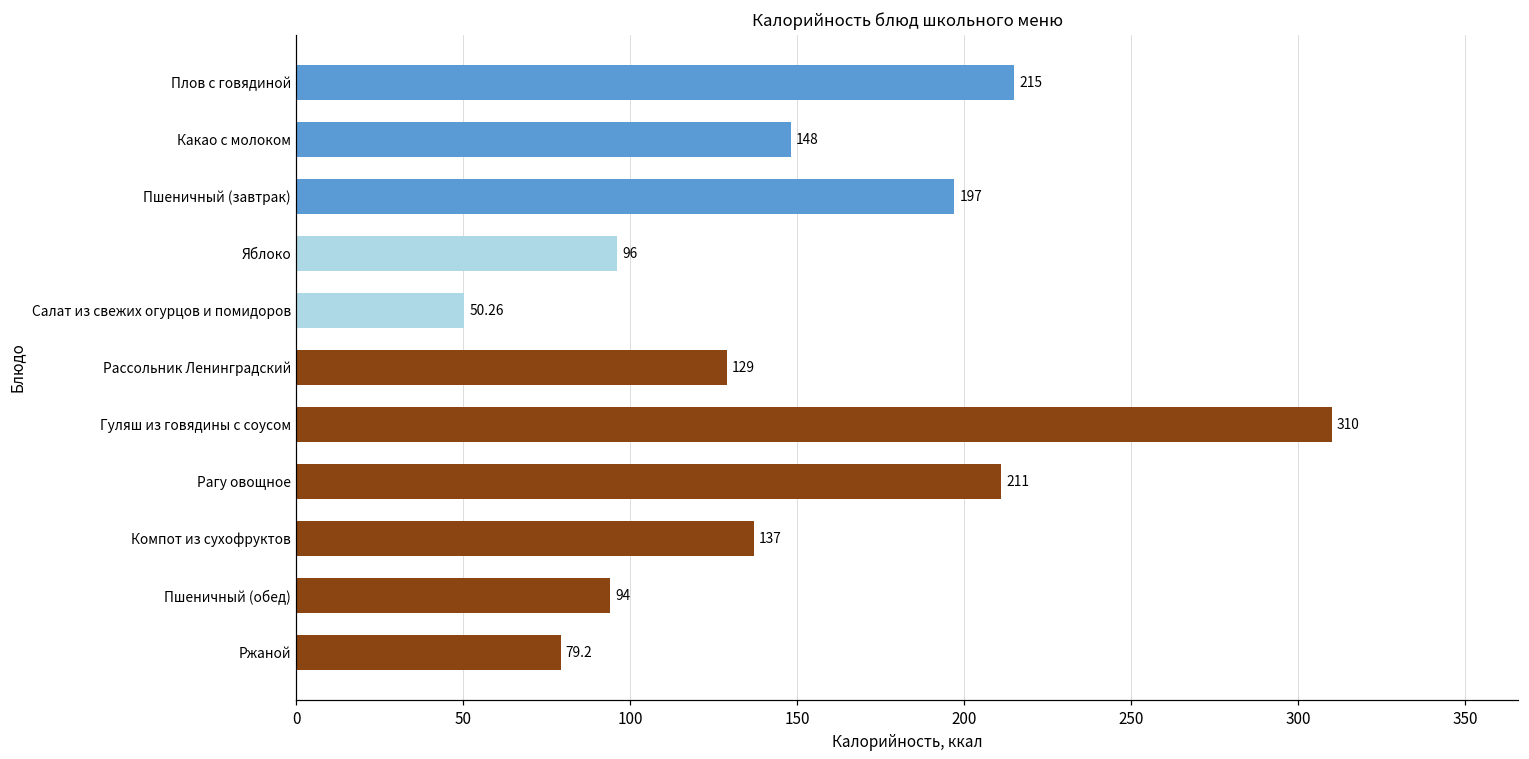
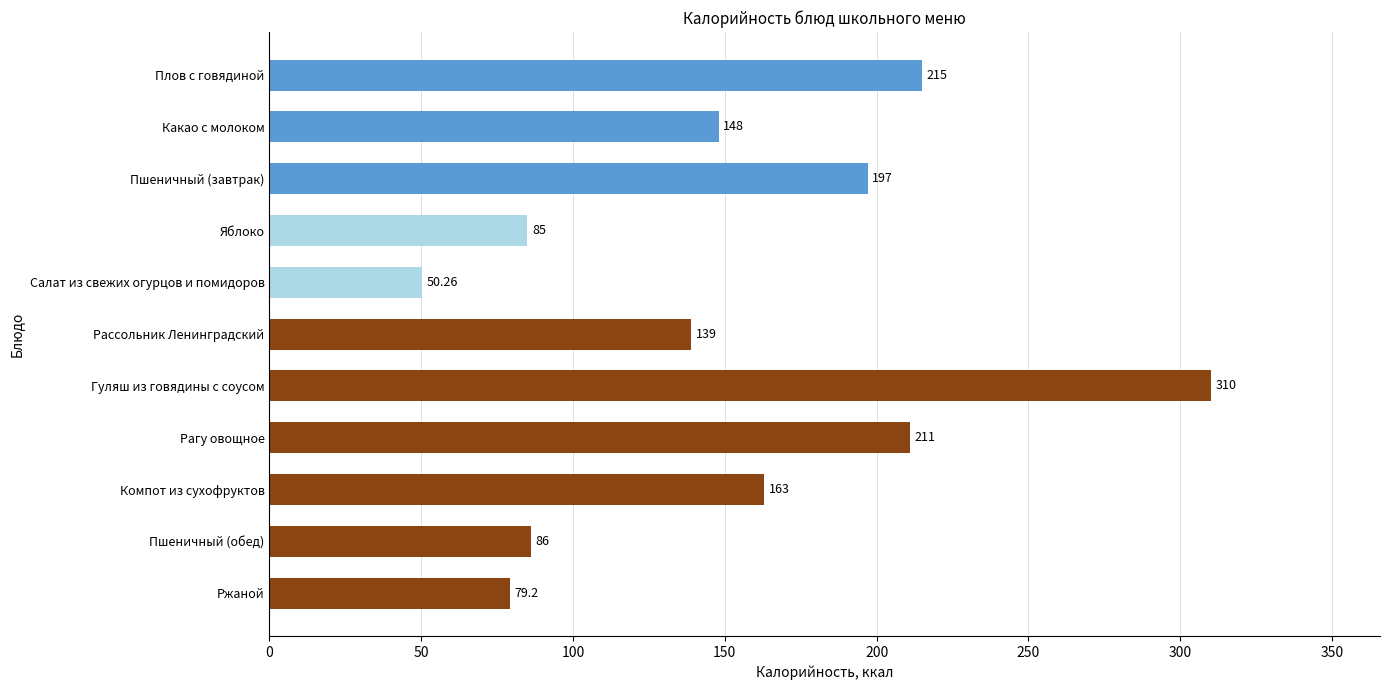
Яблоко: 96 -> 85
Рассольник Ленинградский: 129 -> 139
Компот из сухофруктов: 137 -> 163
Пшеничный (обед): 94 -> 86
